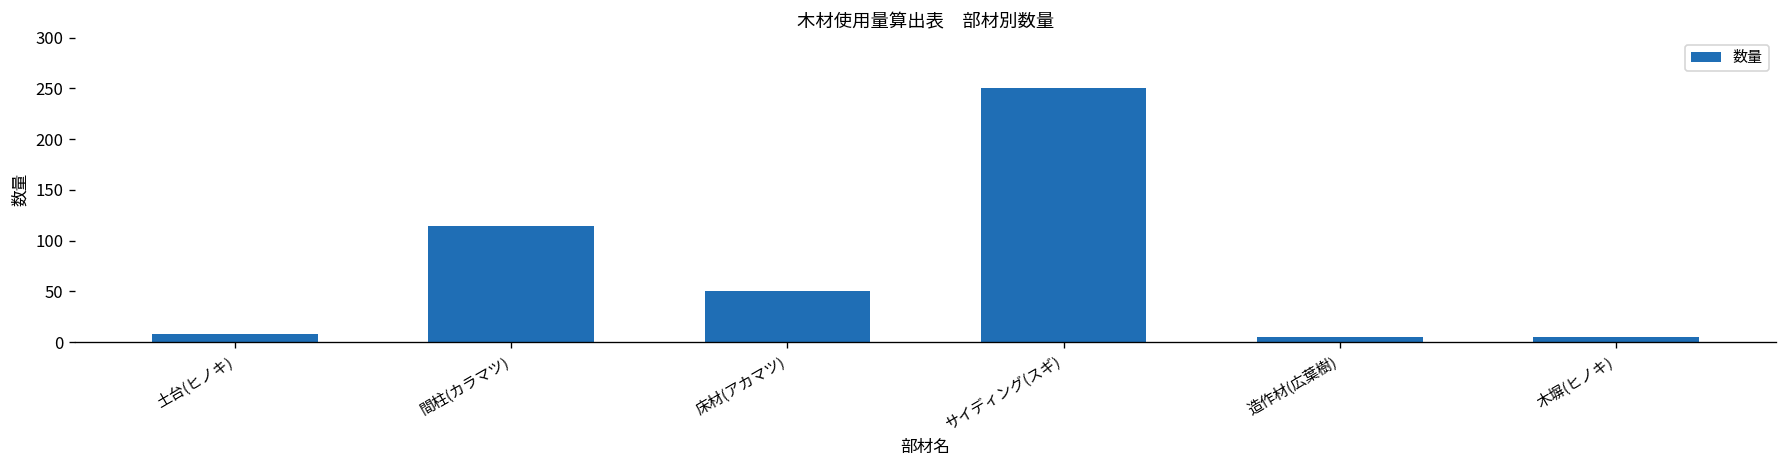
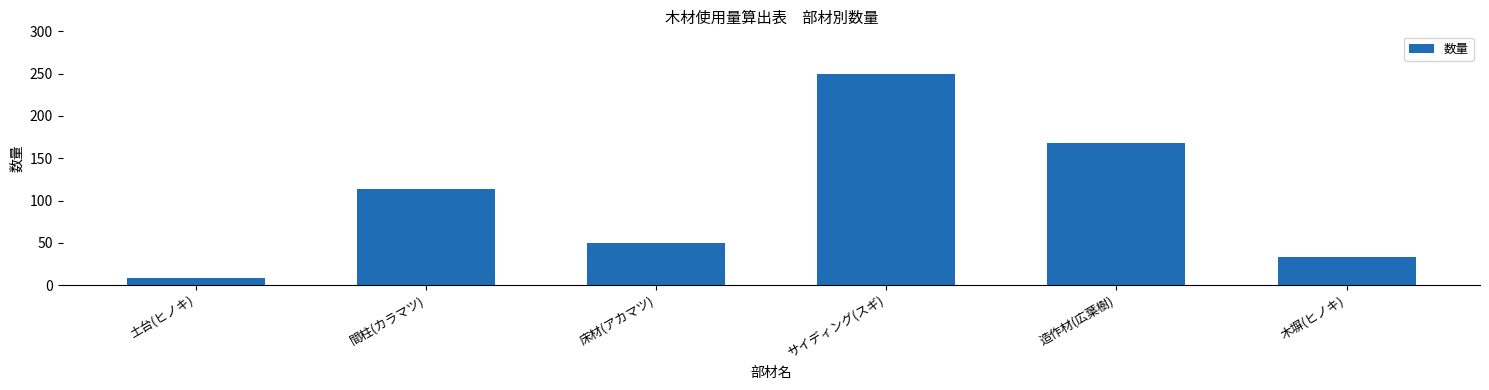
造作材(広葉樹): 10 -> 170
木塀(ヒノキ): 10 -> 30
